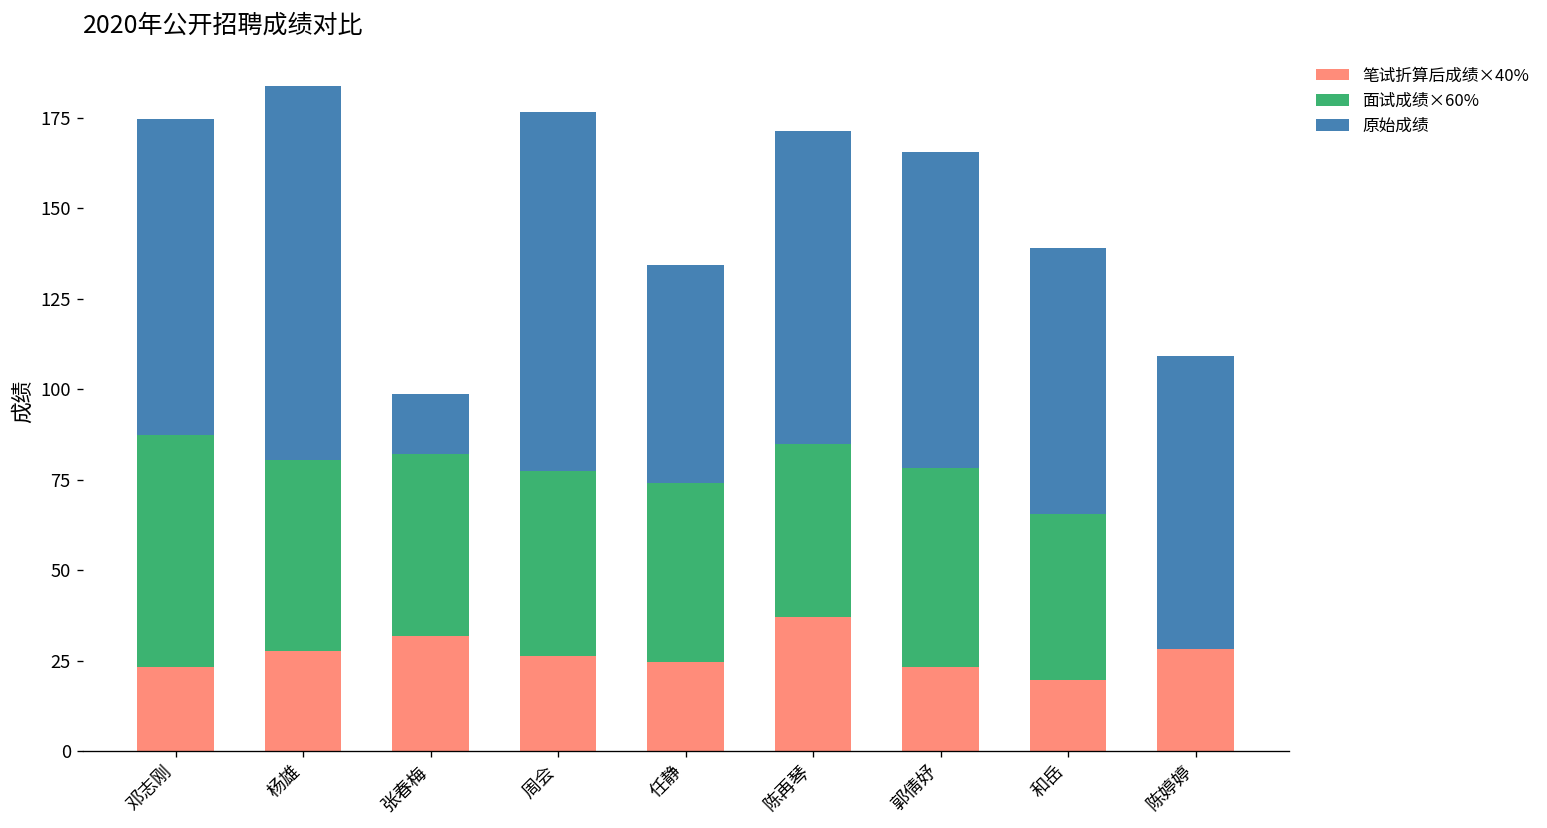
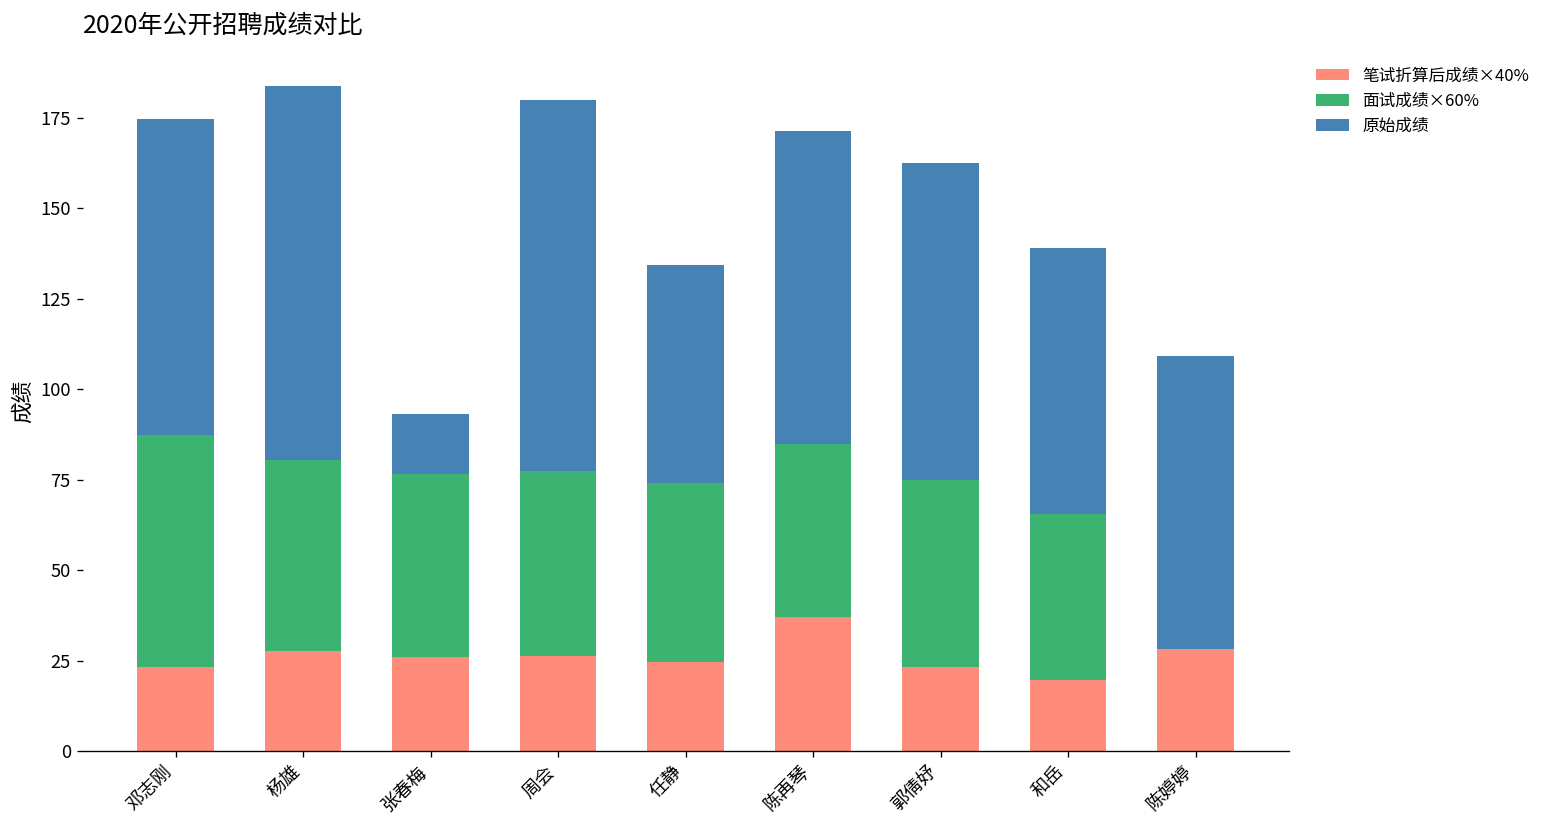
笔试折算后成绩×40%, 张春梅: 32 -> 26
原始成绩, 周会: 99 -> 103
面试成绩×60%, 郭倩妤: 55 -> 52
